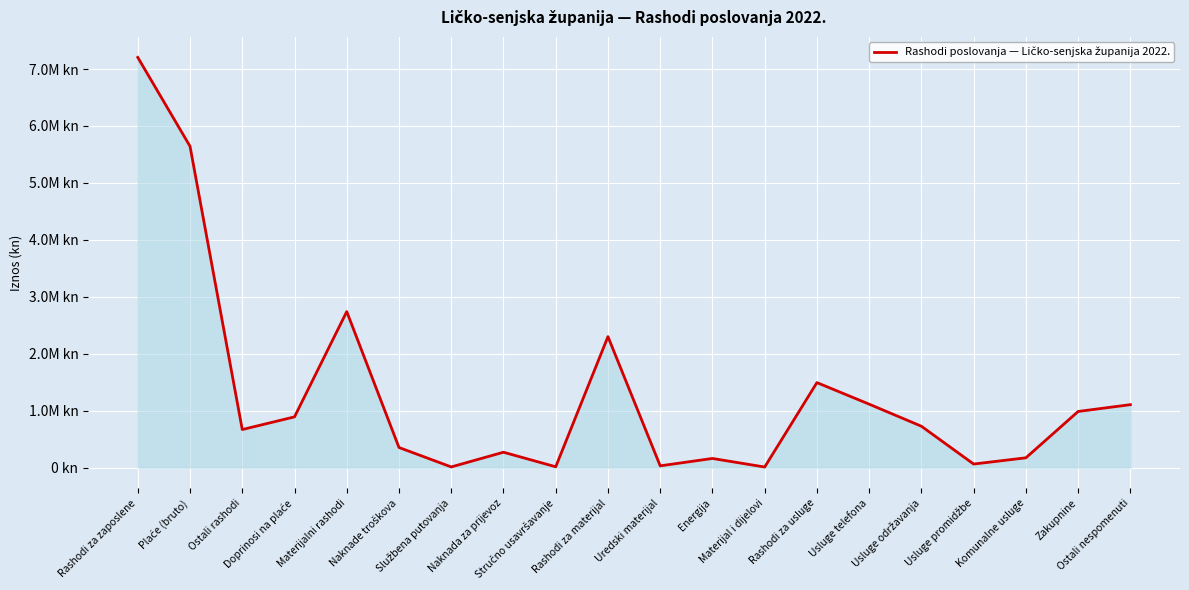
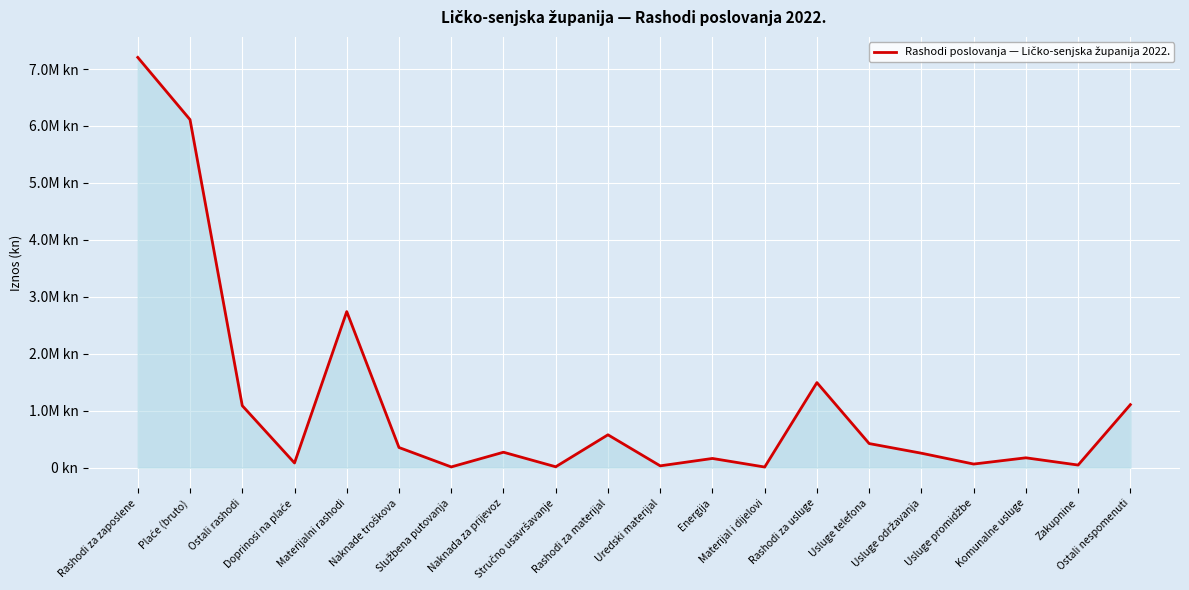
Plaće (bruto): 5.6M kn -> 6.1M kn
Ostali rashodi: 0.7M kn -> 1.1M kn
Doprinosi na plaće: 0.9M kn -> 0.1M kn
Rashodi za materijal: 2.3M kn -> 0.6M kn
Usluge telefona: 1.1M kn -> 0.4M kn
Usluge održavanja: 0.7M kn -> 0.3M kn
Zakupnine: 1.0M kn -> 0.0M kn
